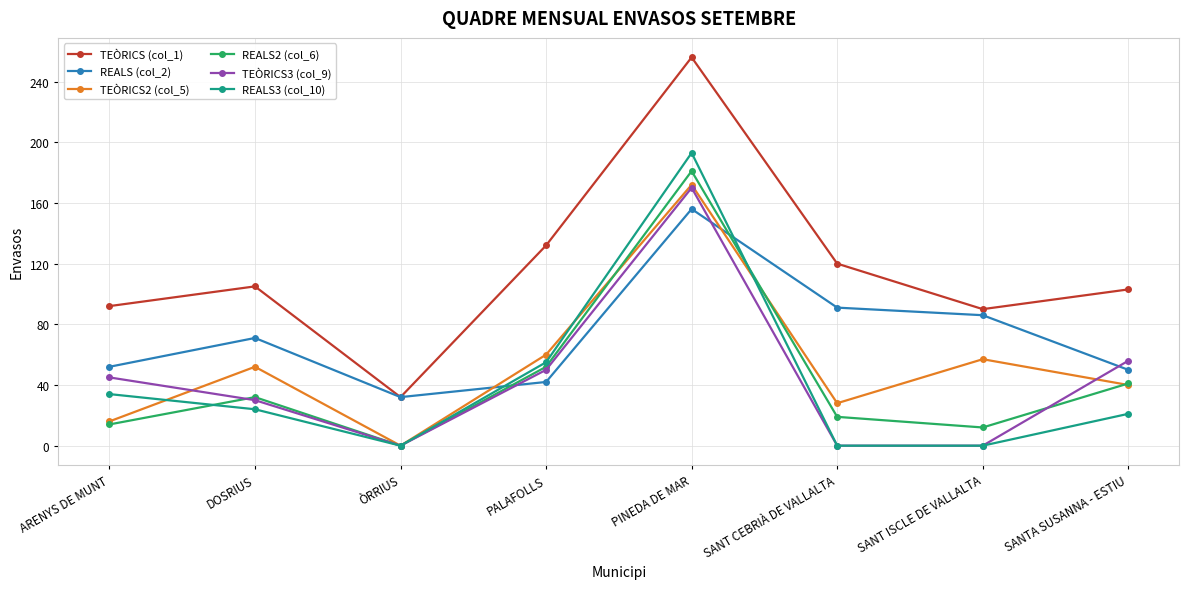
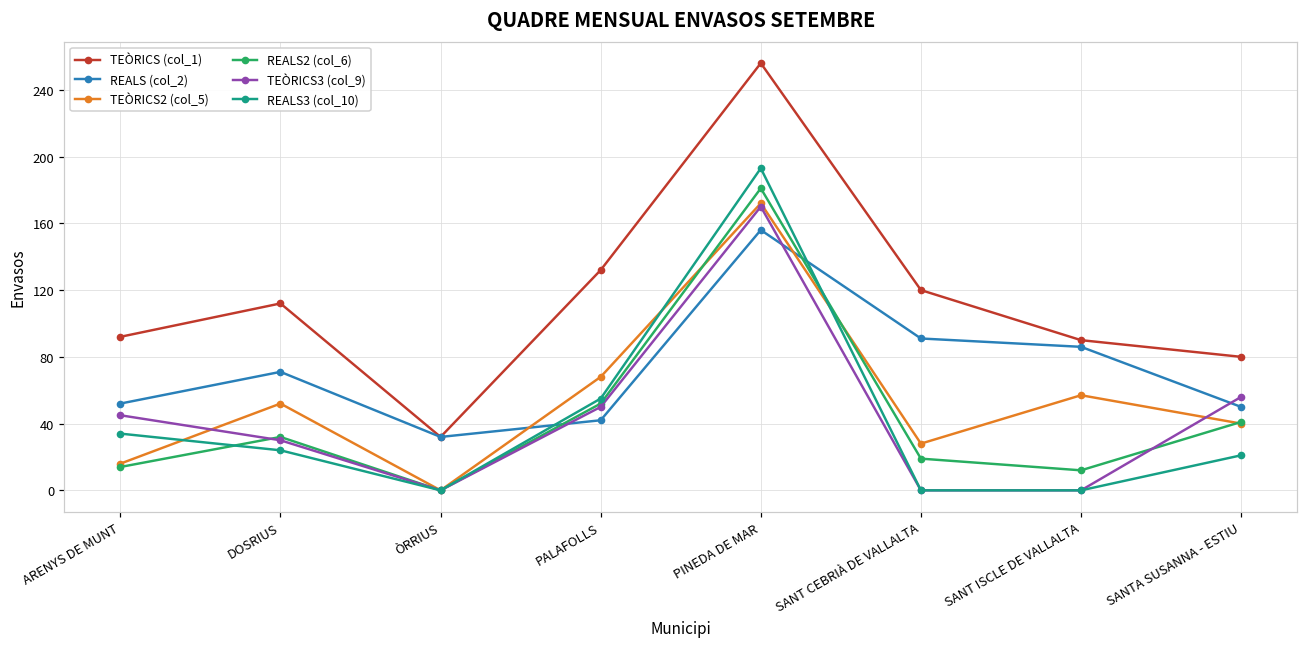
TEÒRICS (col_1), DOSRIUS: 105 -> 112
TEÒRICS2 (col_5), PALAFOLLS: 60 -> 68
TEÒRICS (col_1), SANTA SUSANNA - ESTIU: 103 -> 80
